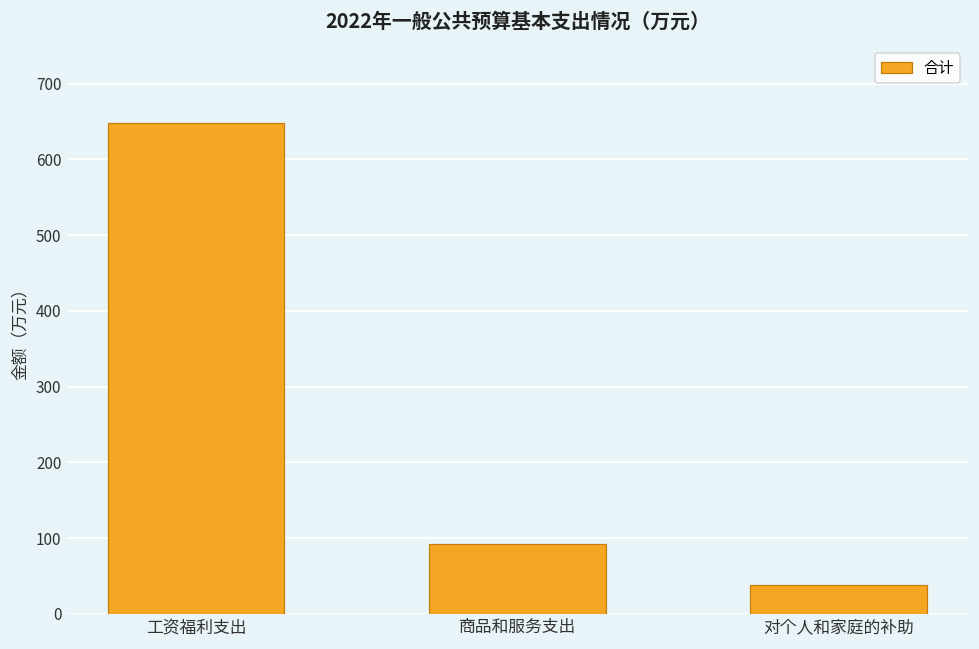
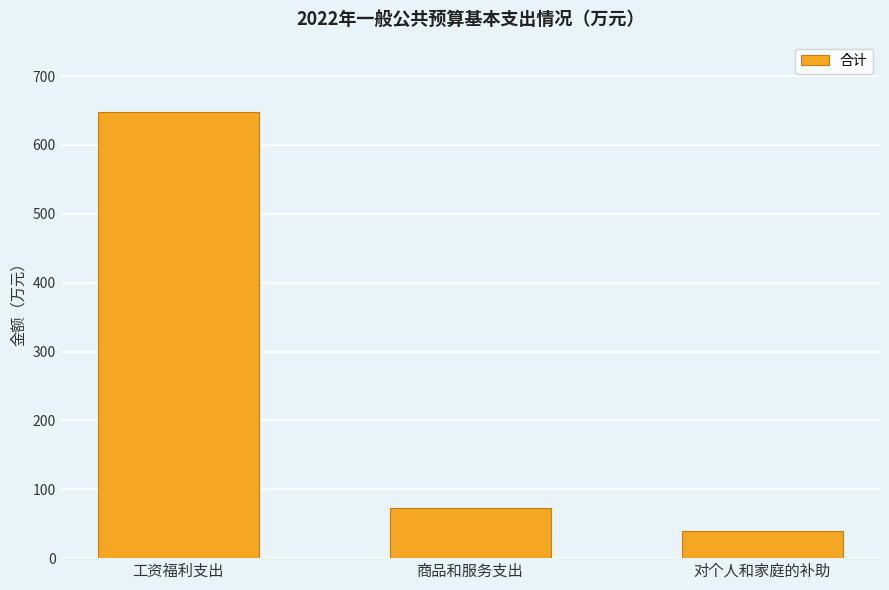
商品和服务支出: 90 -> 70
